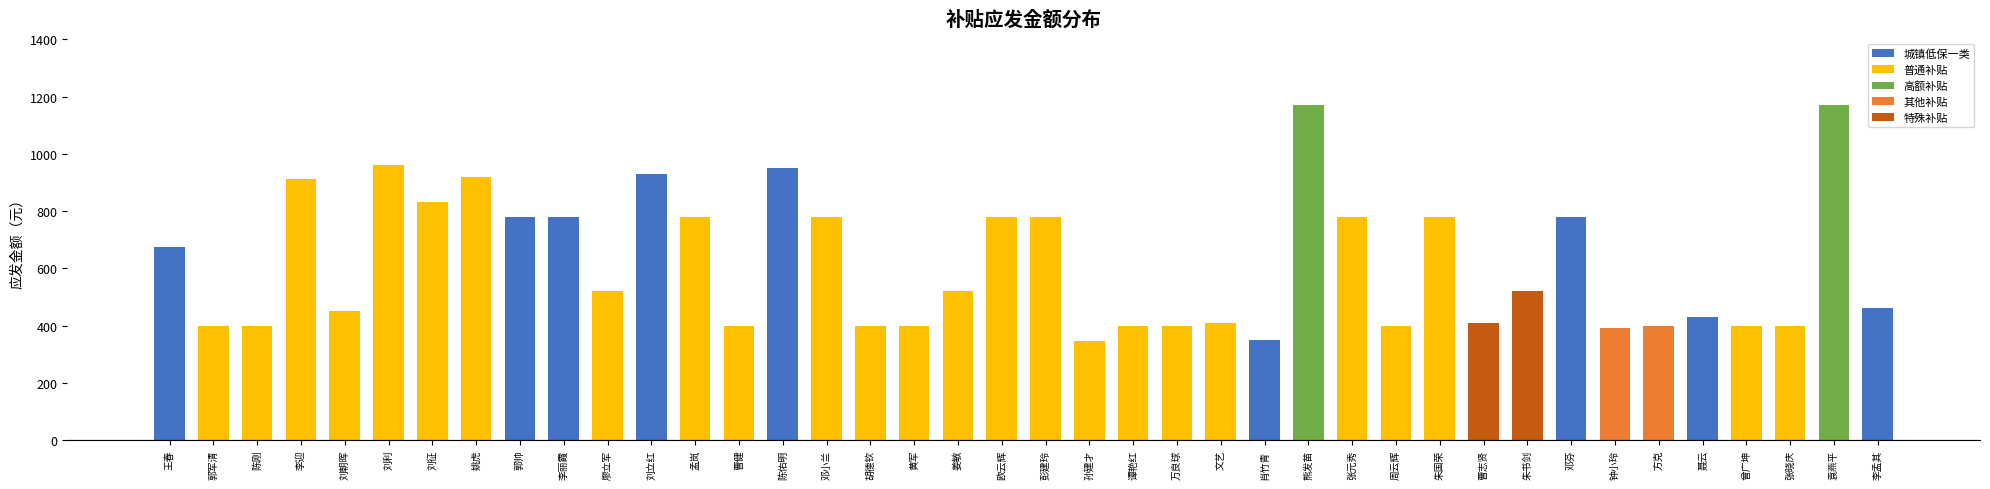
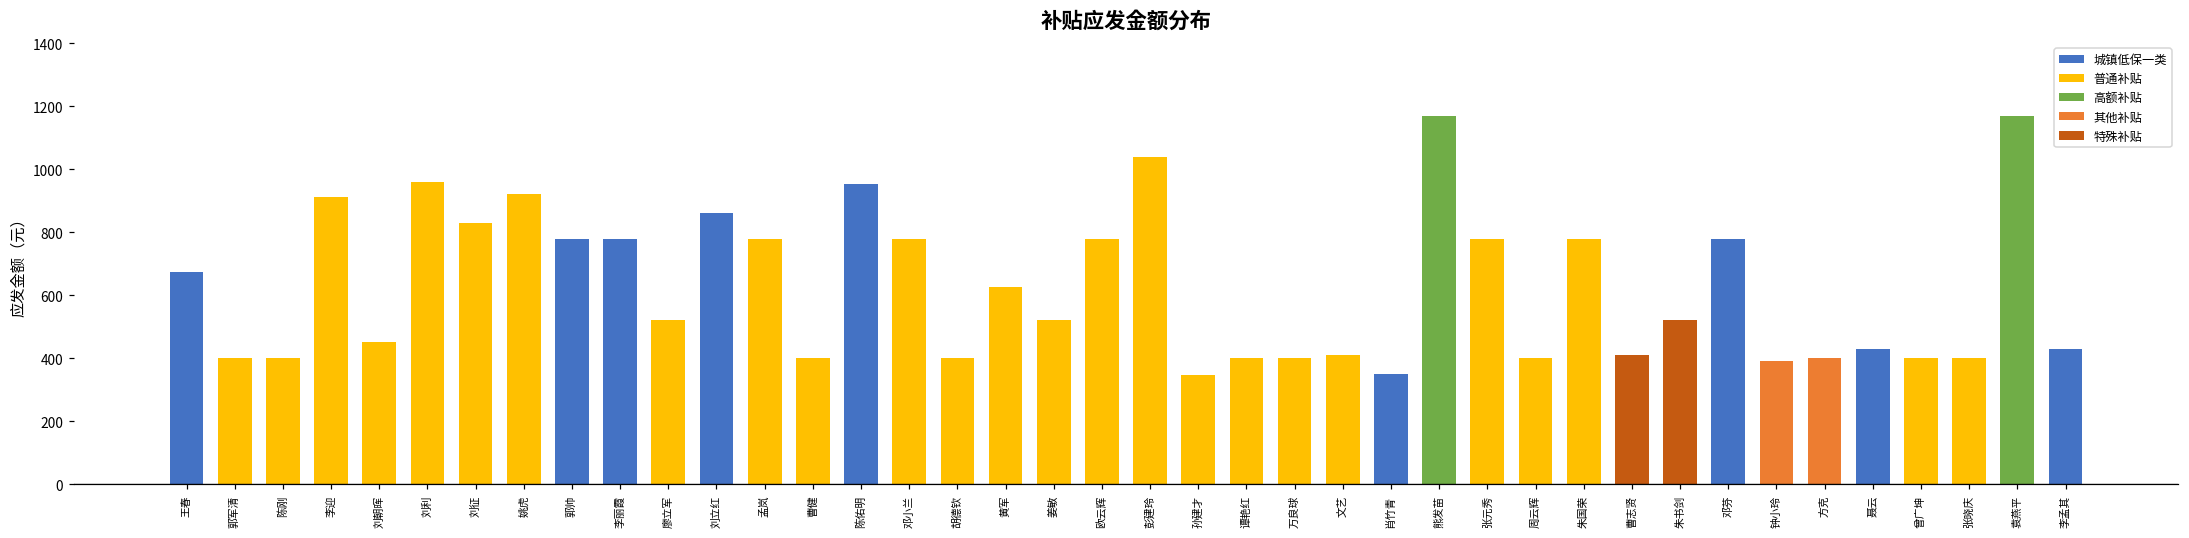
刘立红: 930 -> 860
黄军: 400 -> 630
彭建玲: 780 -> 1040
李孟其: 460 -> 430
